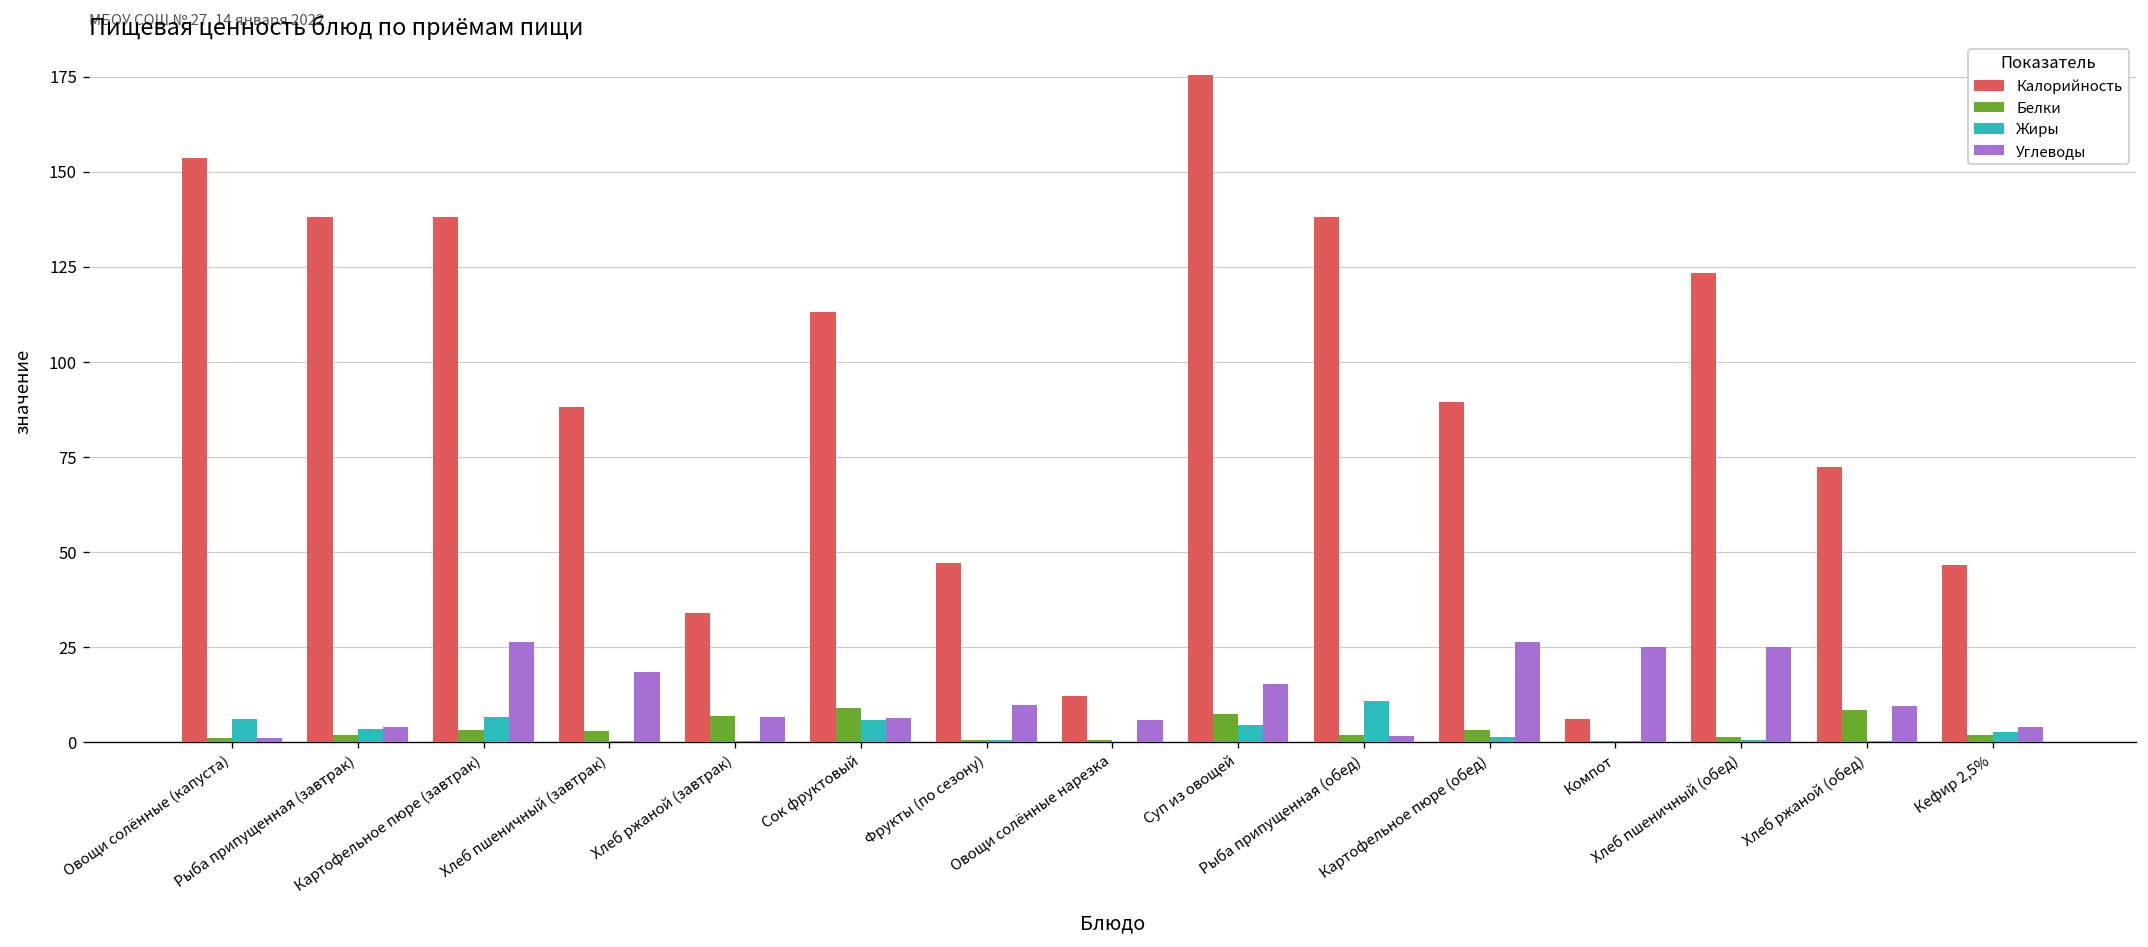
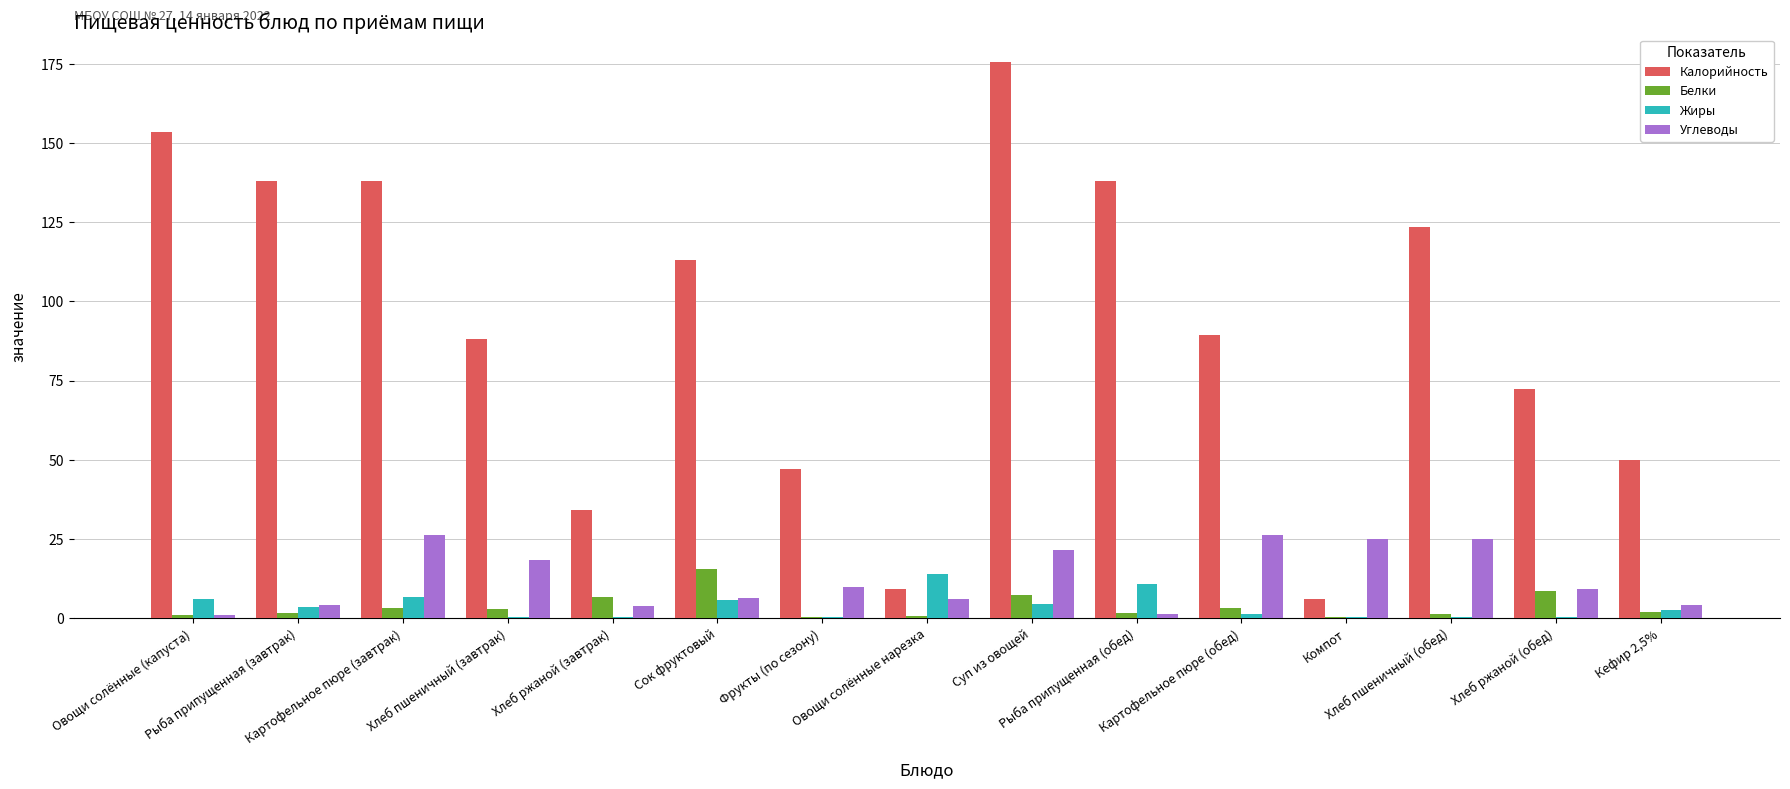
Углеводы, Хлеб ржаной (завтрак): 7 -> 4
Белки, Сок фруктовый: 9 -> 16
Калорийность, Овощи солённые нарезка: 12 -> 9
Жиры, Овощи солённые нарезка: 0 -> 14
Углеводы, Суп из овощей: 15 -> 22
Калорийность, Кефир 2,5%: 47 -> 50
